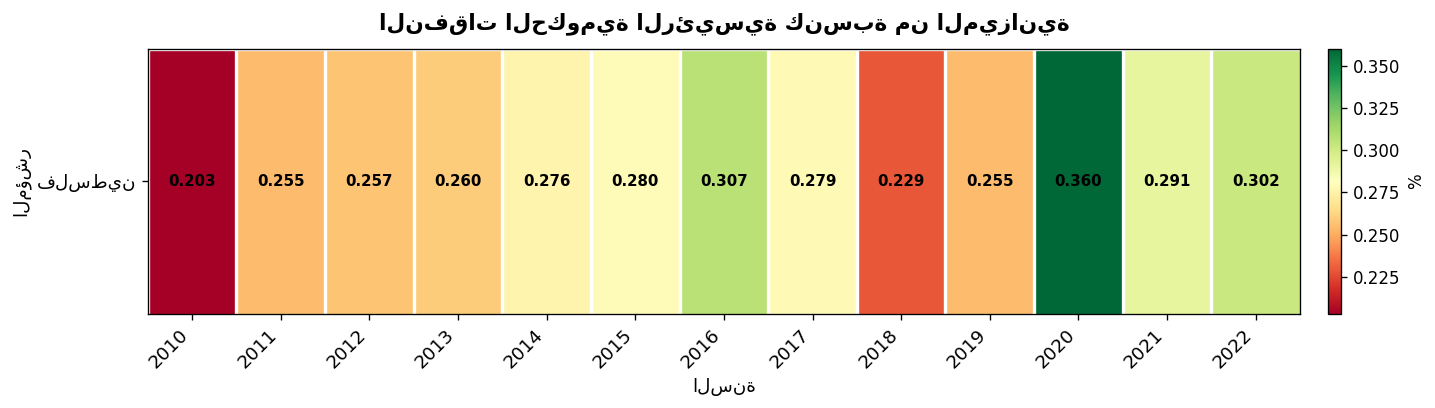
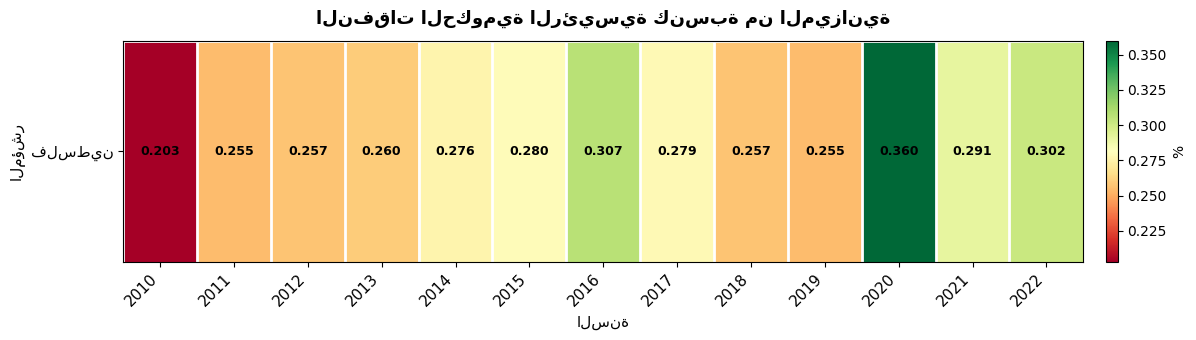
فلسطين, 2018: 0.229 -> 0.257
